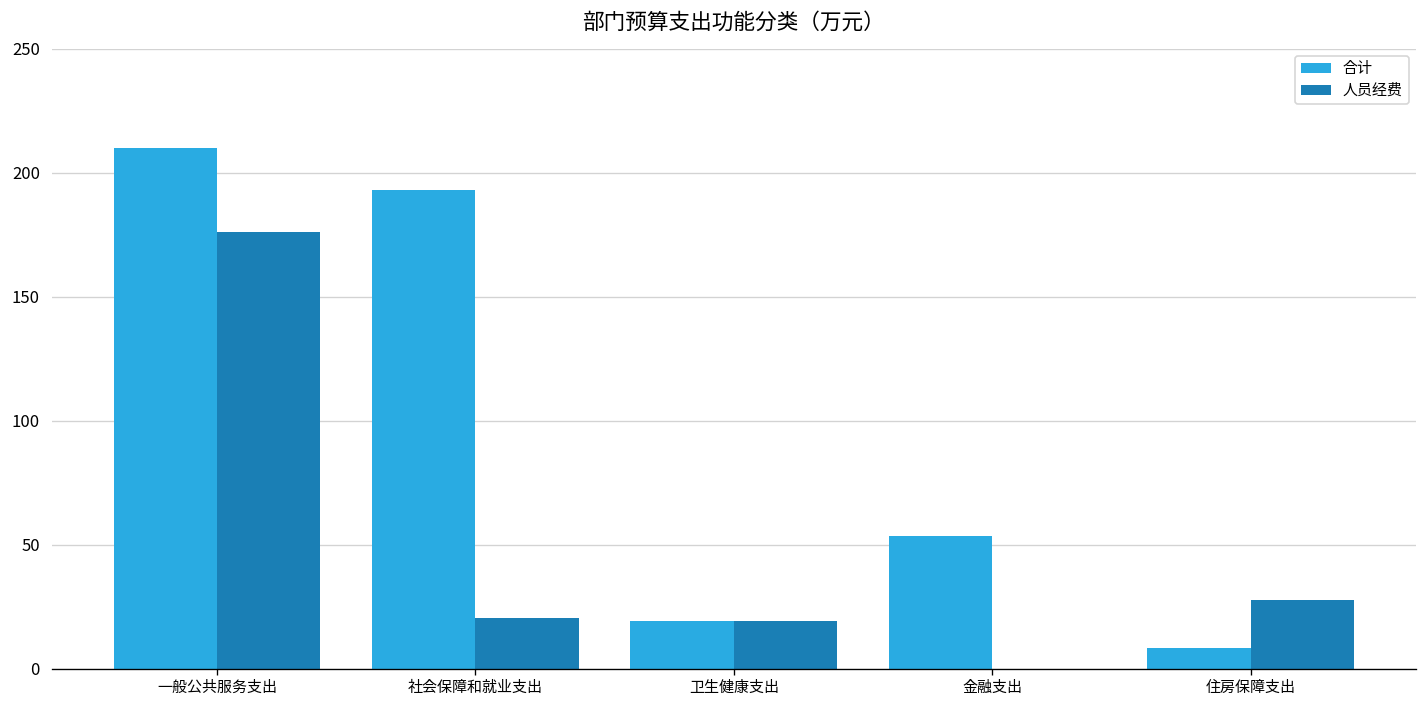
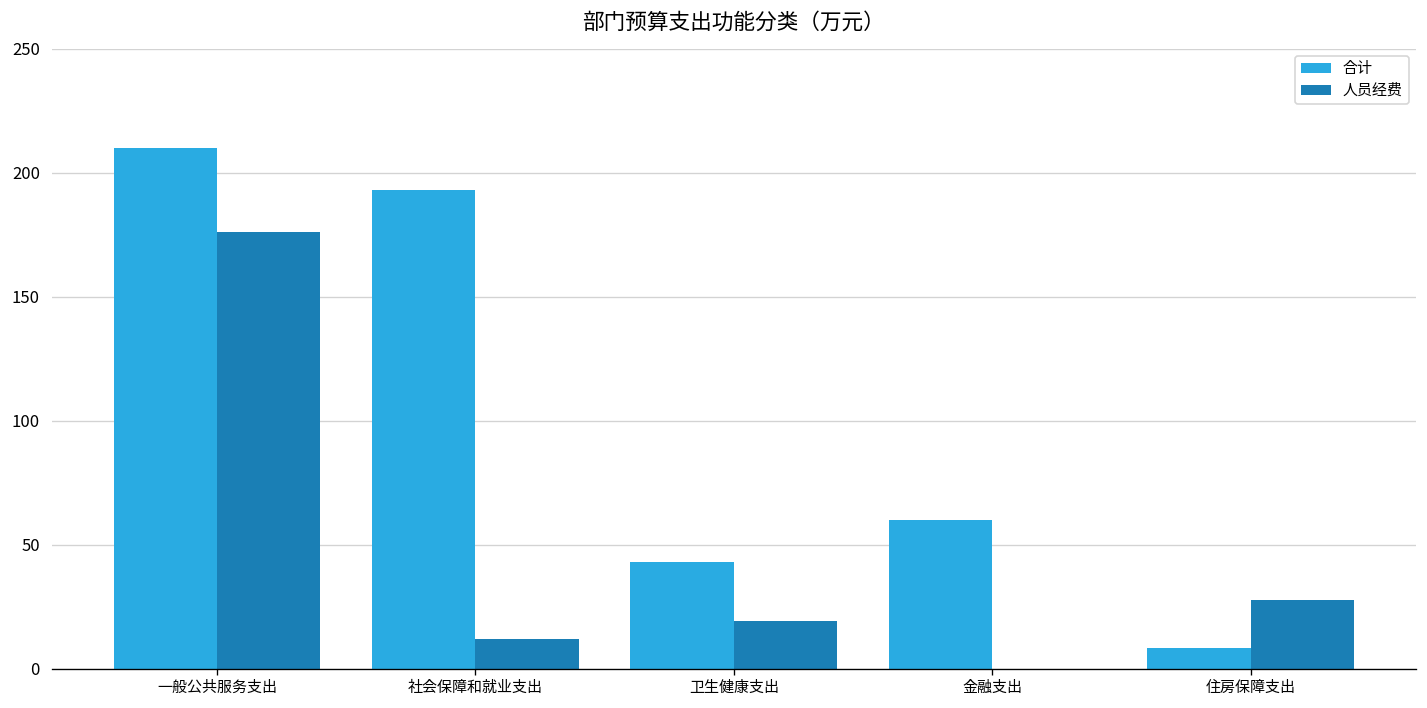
人员经费, 社会保障和就业支出: 21 -> 12
合计, 卫生健康支出: 19 -> 43
合计, 金融支出: 53 -> 60
